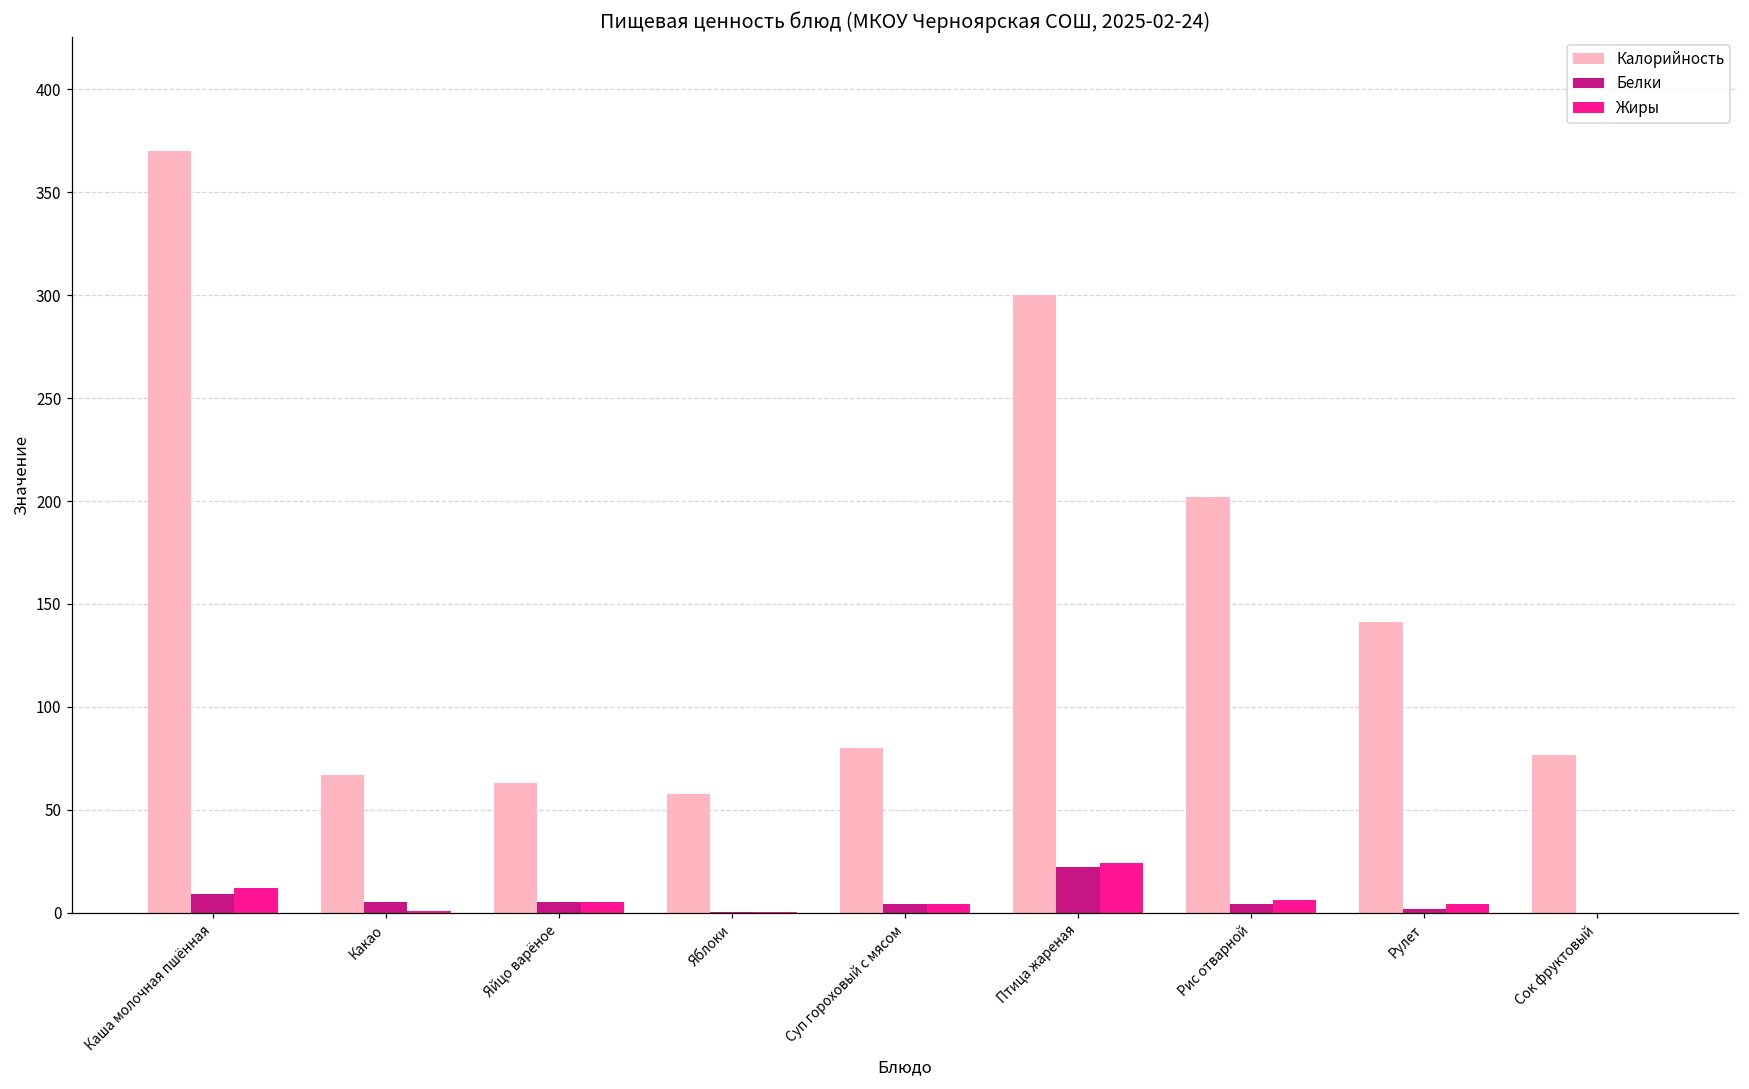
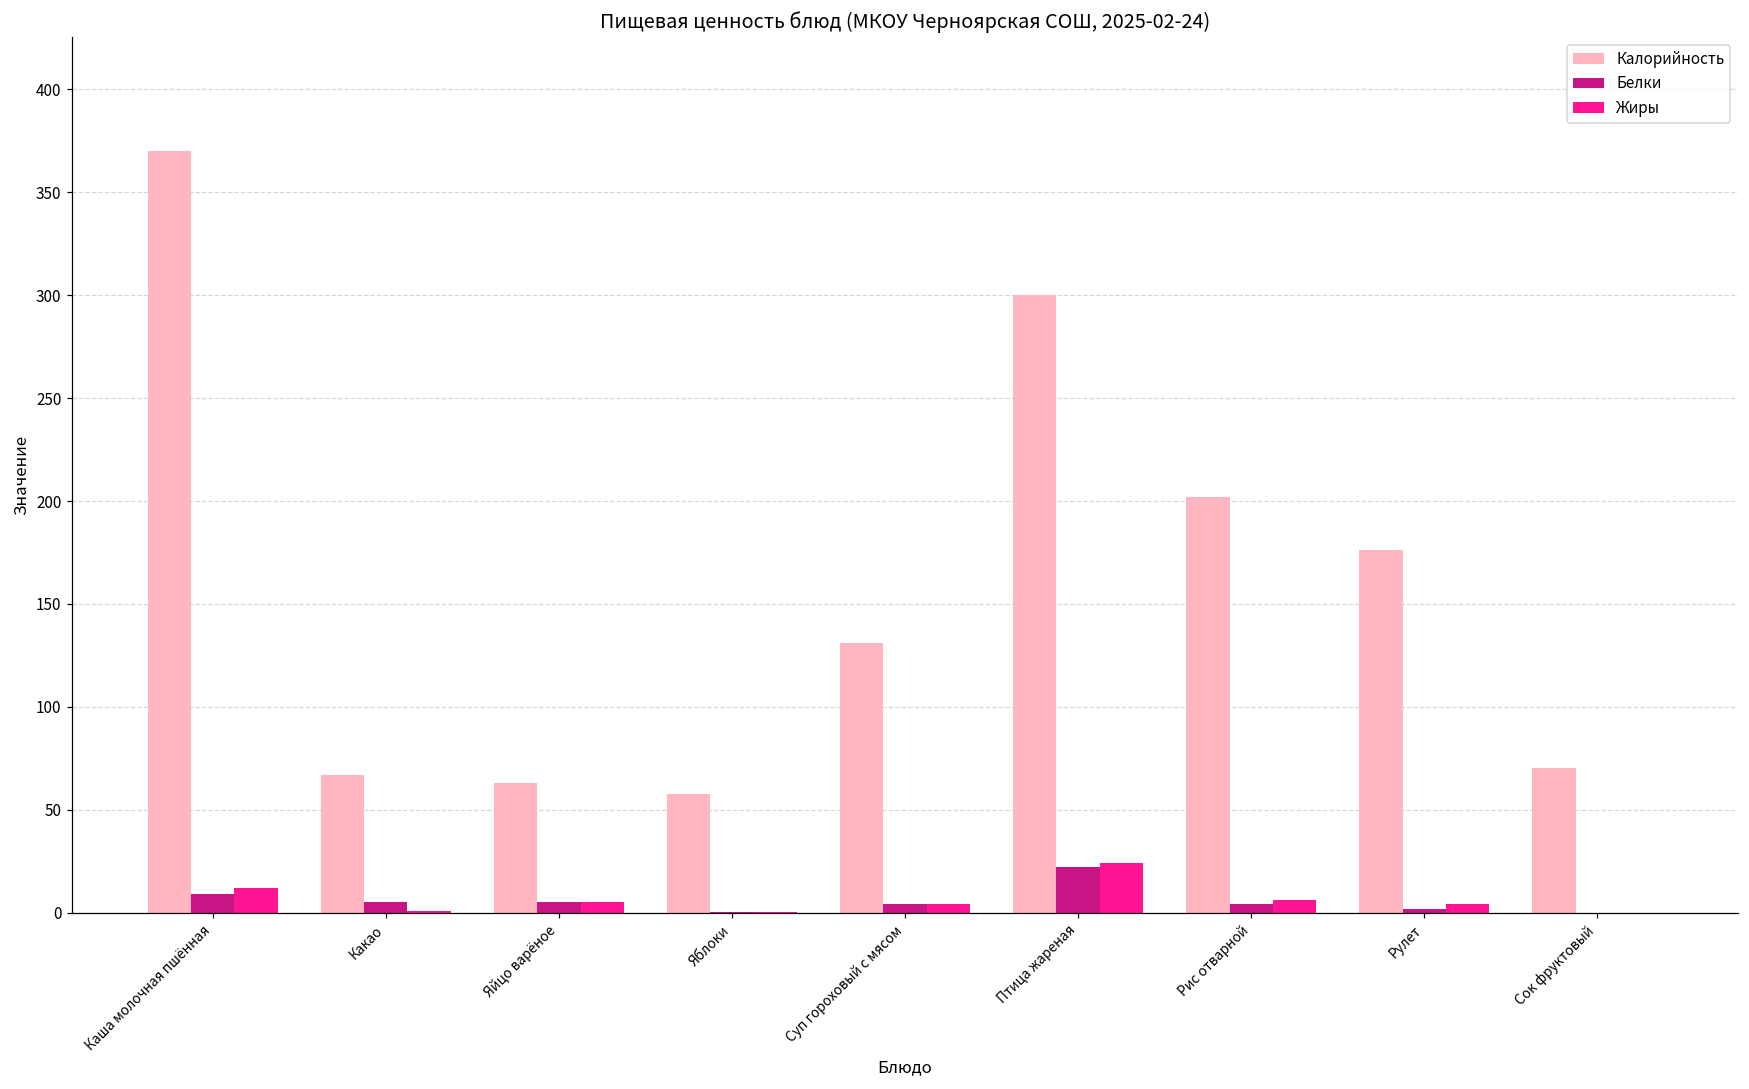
Калорийность, Суп гороховый с мясом: 80 -> 131
Калорийность, Рулет: 141 -> 176
Калорийность, Сок фруктовый: 77 -> 70
